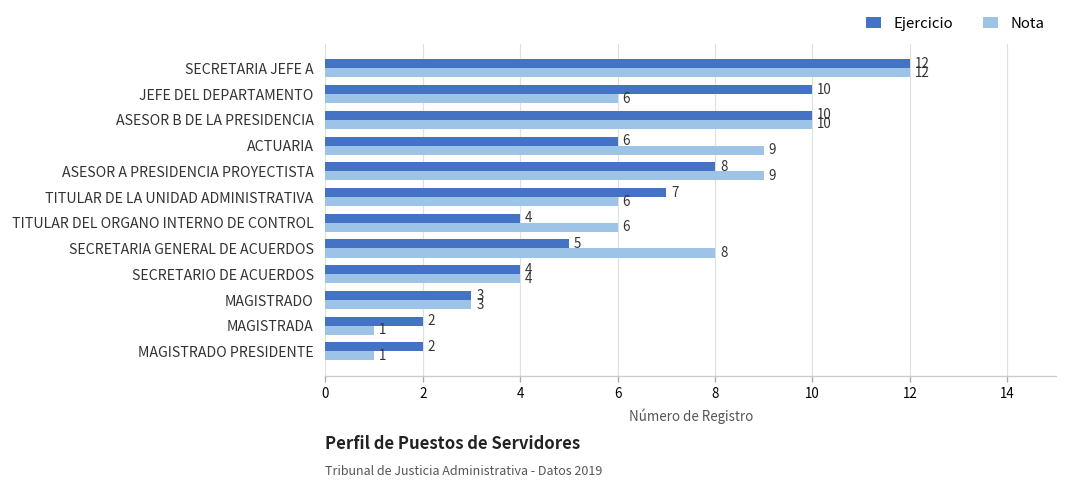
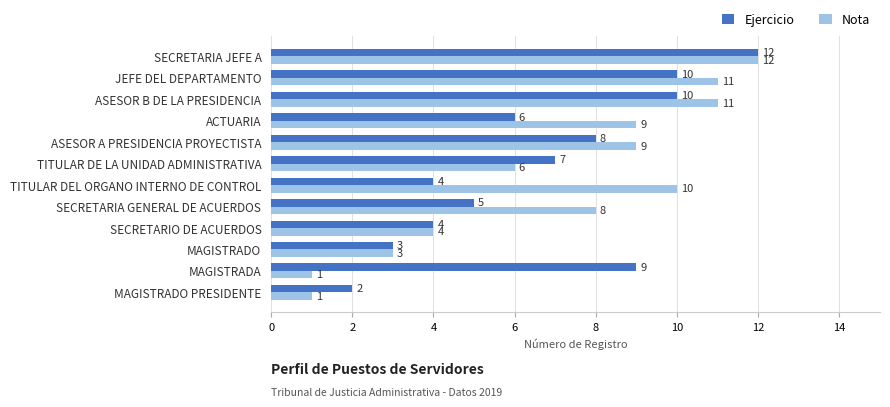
Nota, JEFE DEL DEPARTAMENTO: 6 -> 11
Nota, ASESOR B DE LA PRESIDENCIA: 10 -> 11
Nota, TITULAR DEL ORGANO INTERNO DE CONTROL: 6 -> 10
Ejercicio, MAGISTRADA: 2 -> 9
